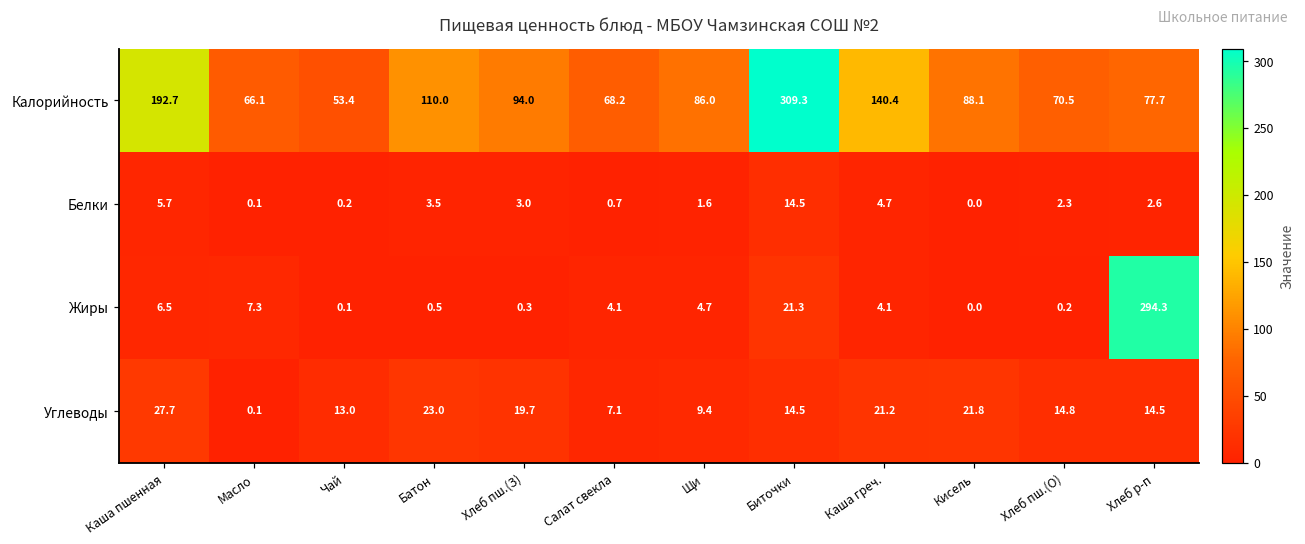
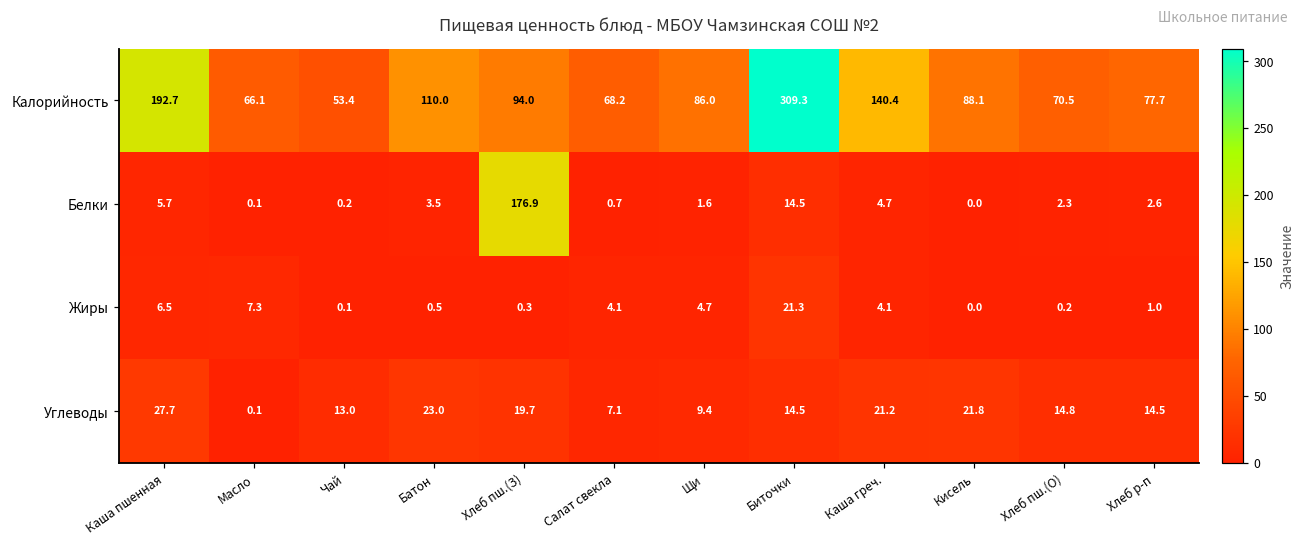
Белки, Хлеб пш.(З): 3.0 -> 176.9
Жиры, Хлеб р-п: 294.3 -> 1.0
